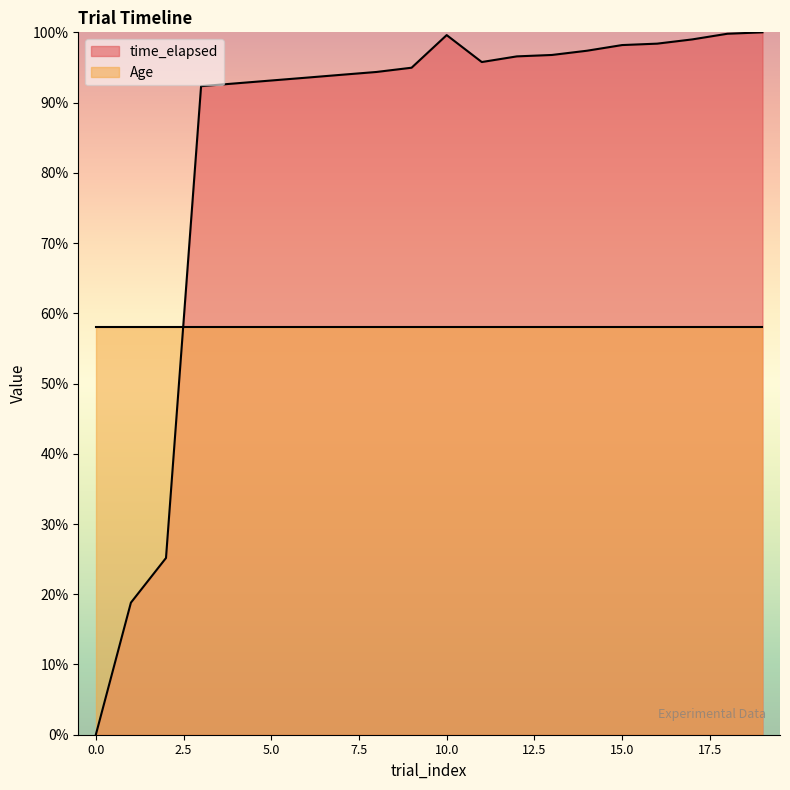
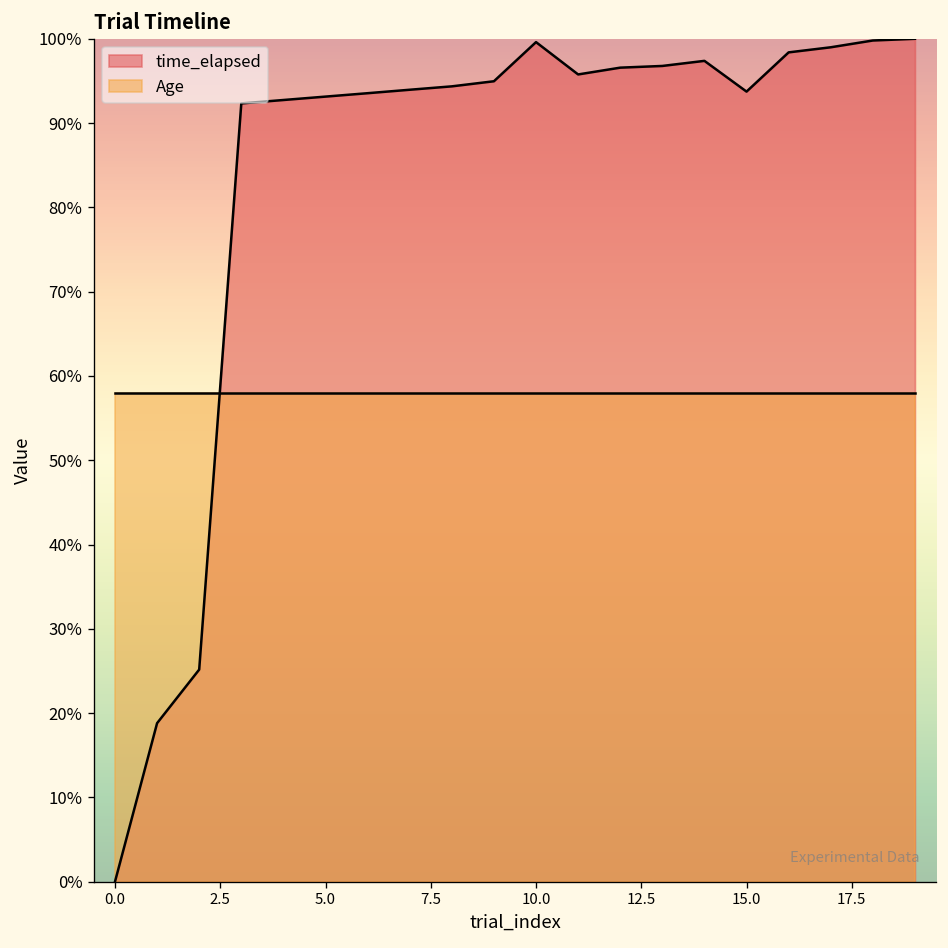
time_elapsed, 15.0: 98% -> 94%
